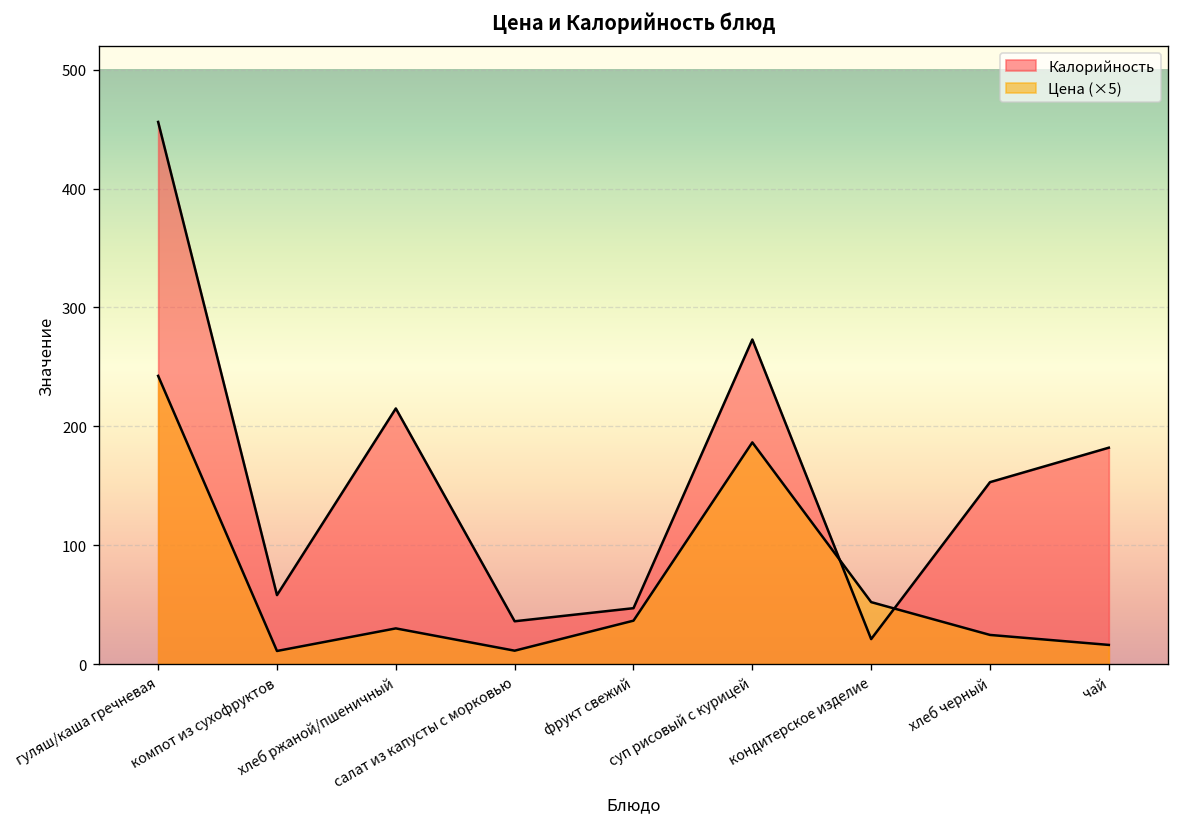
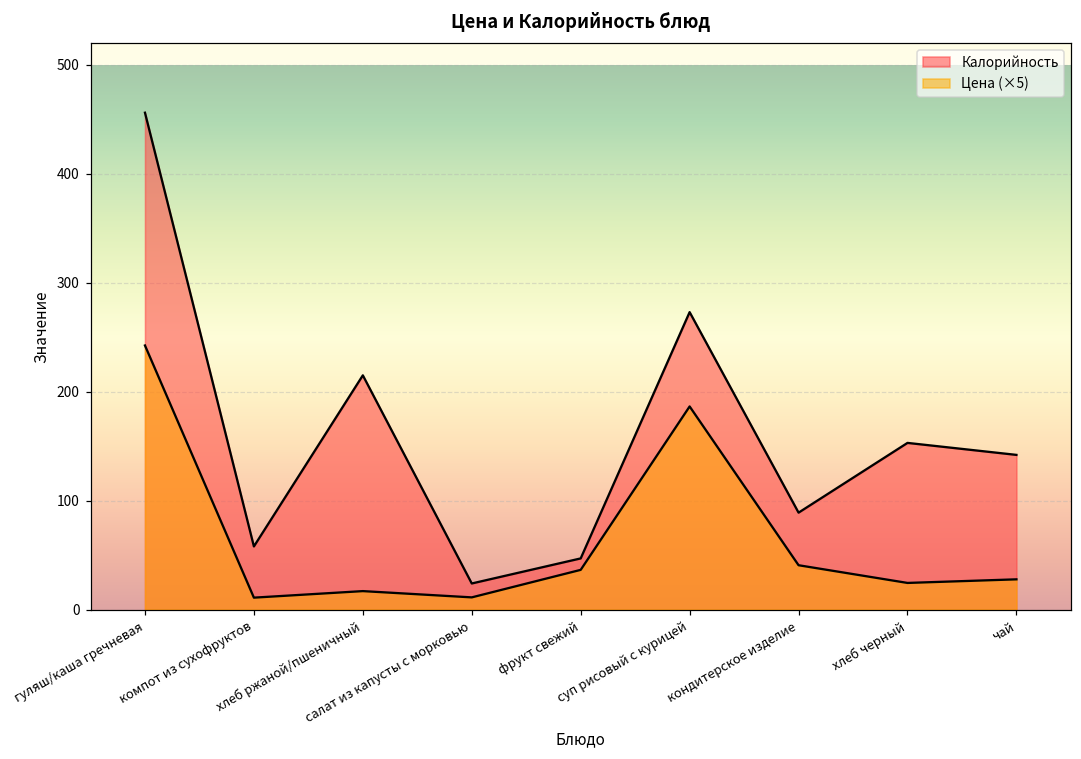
Цена (×5), хлеб ржаной/пшеничный: 30 -> 20
Калорийность, салат из капусты с морковью: 40 -> 20
Калорийность, кондитерское изделие: 20 -> 90
Цена (×5), кондитерское изделие: 50 -> 40
Калорийность, чай: 180 -> 140
Цена (×5), чай: 20 -> 30
